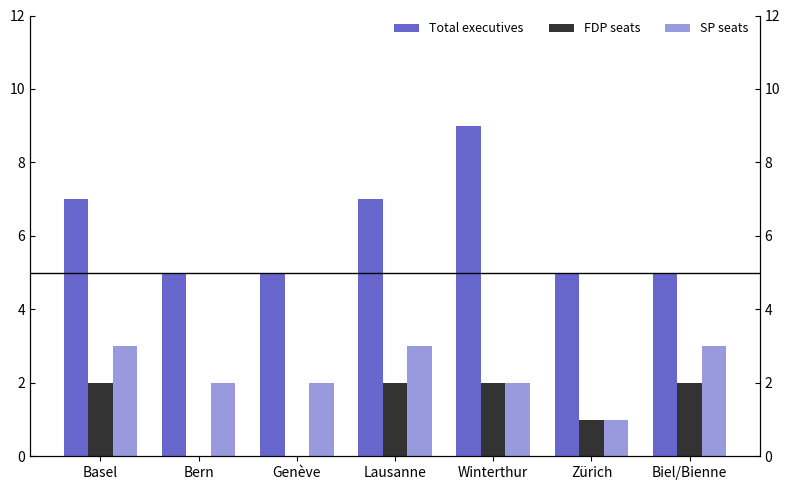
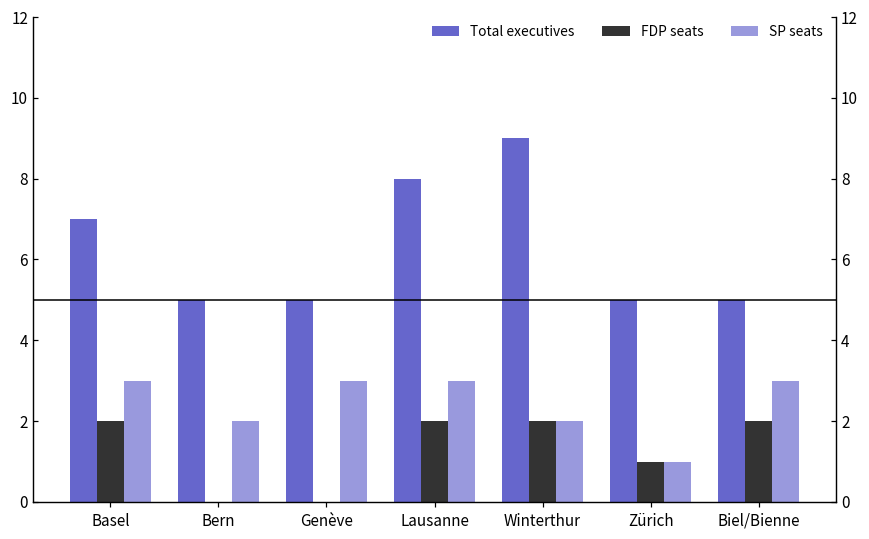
SP seats, Genève: 2 -> 3
Total executives, Lausanne: 7 -> 8
